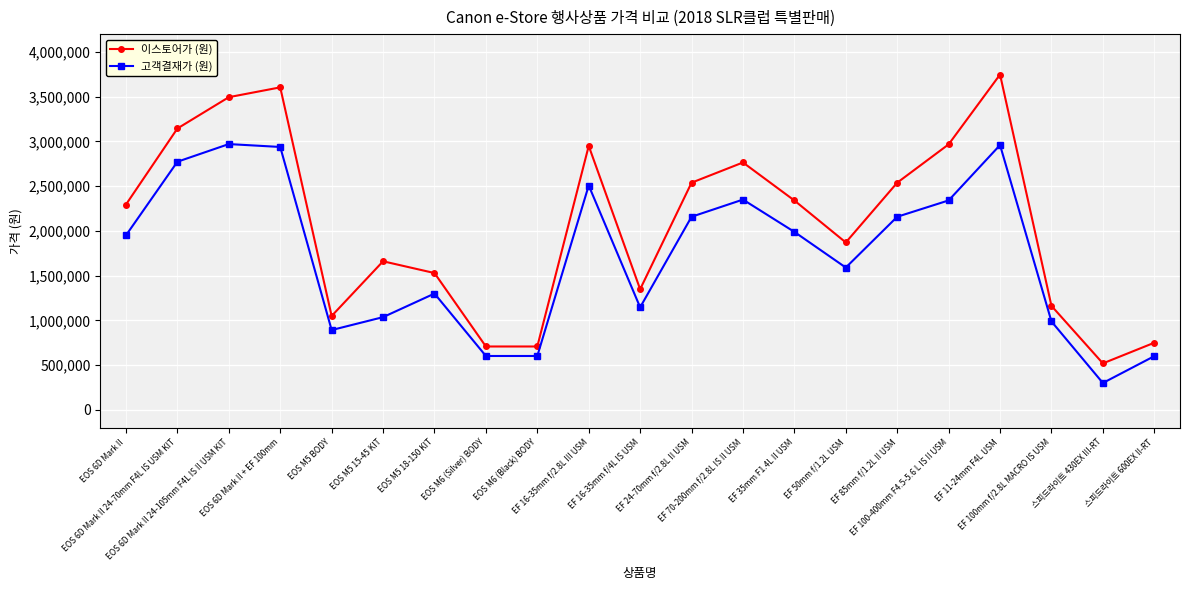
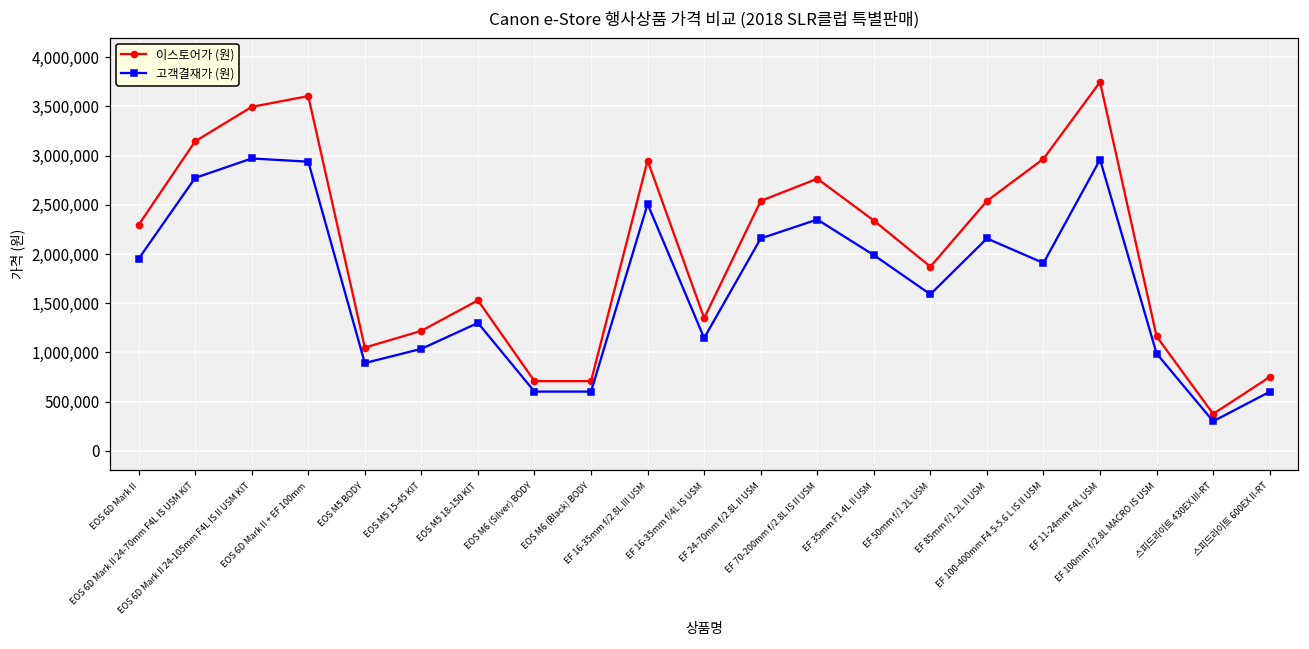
이스토어가 (원), EOS M5 15-45 KIT: 1,700,000 -> 1,200,000
고객결재가 (원), EF 100-400mm F4.5-5.6 L IS II USM: 2,300,000 -> 1,900,000
이스토어가 (원), 스피드라이트 430EX III-RT: 500,000 -> 400,000
